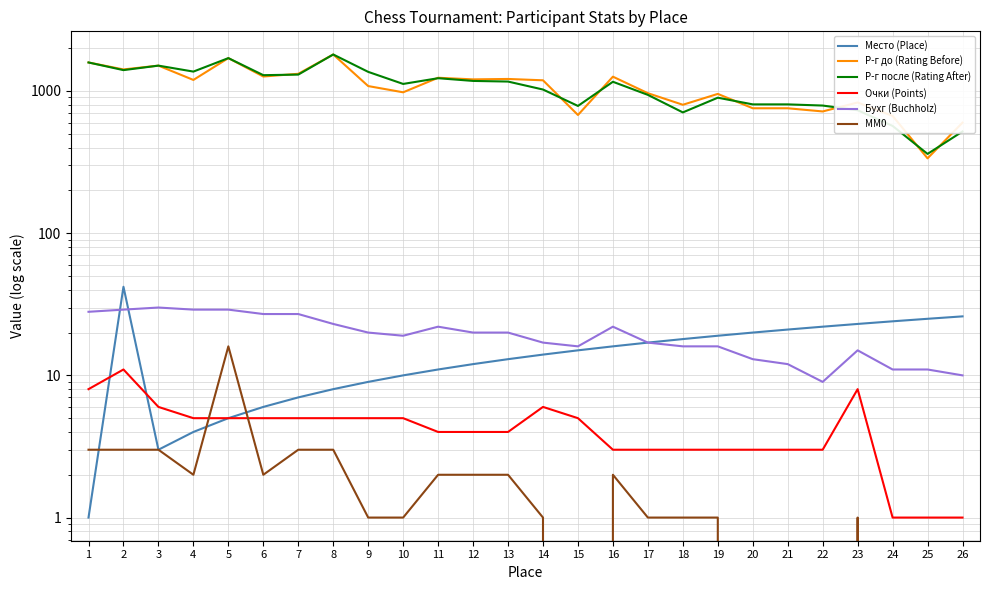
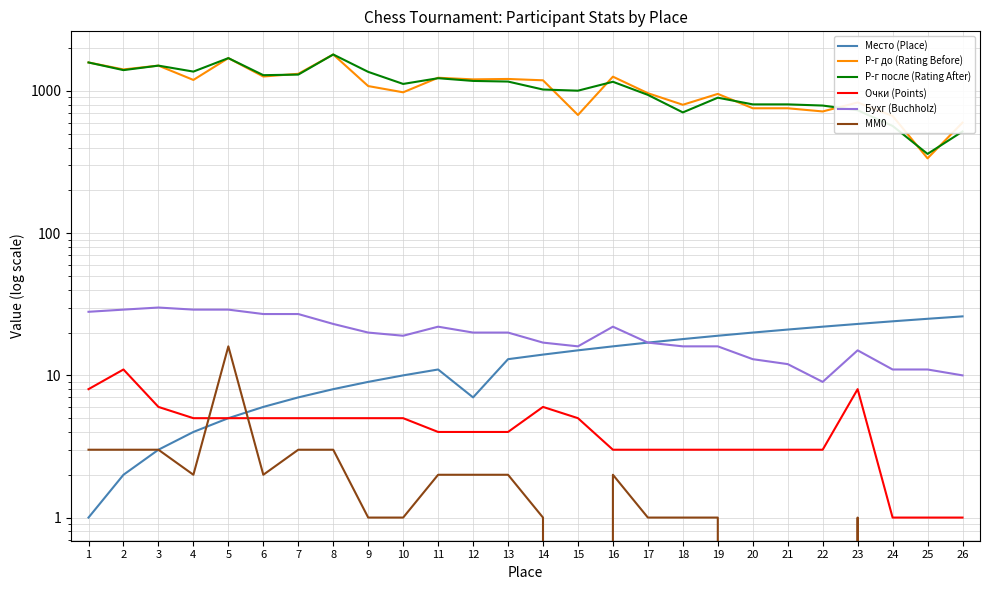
Место (Place), 2: 42 -> 2
Место (Place), 12: 12 -> 7
Р-г после (Rating After), 15: 800 -> 1000
